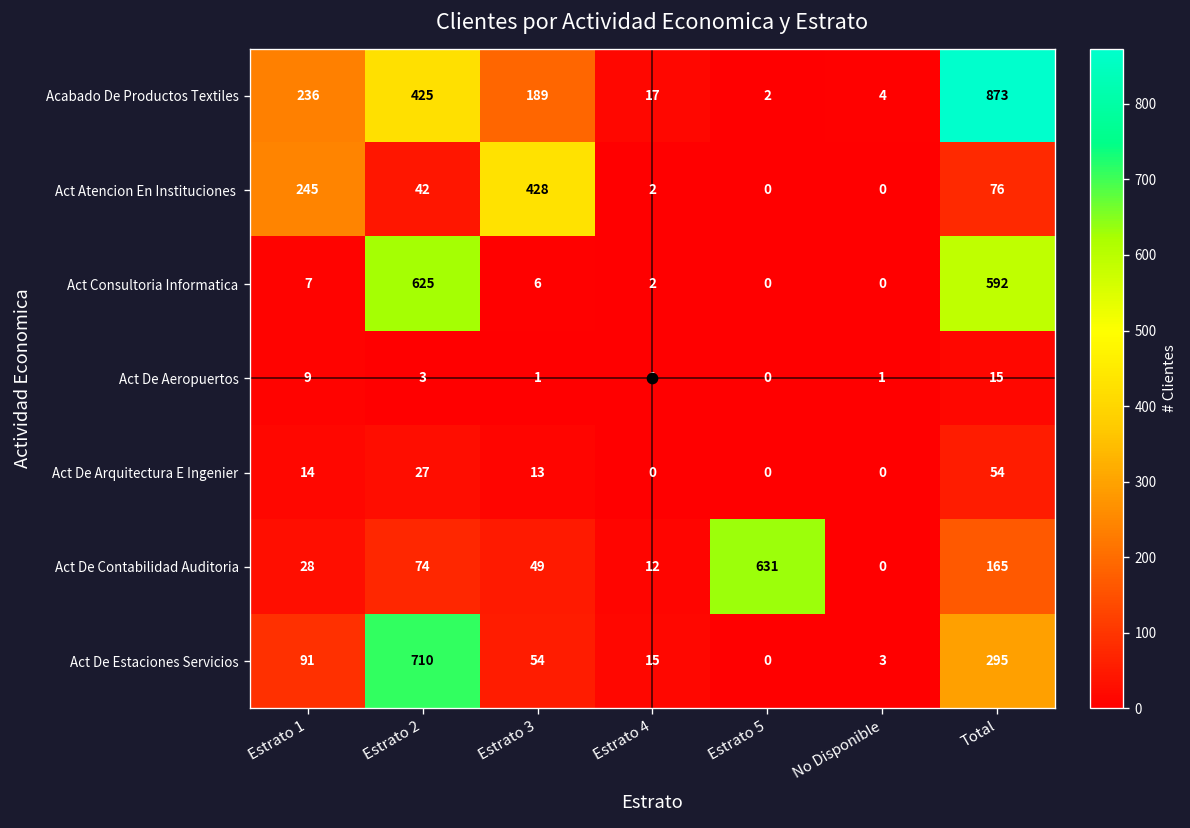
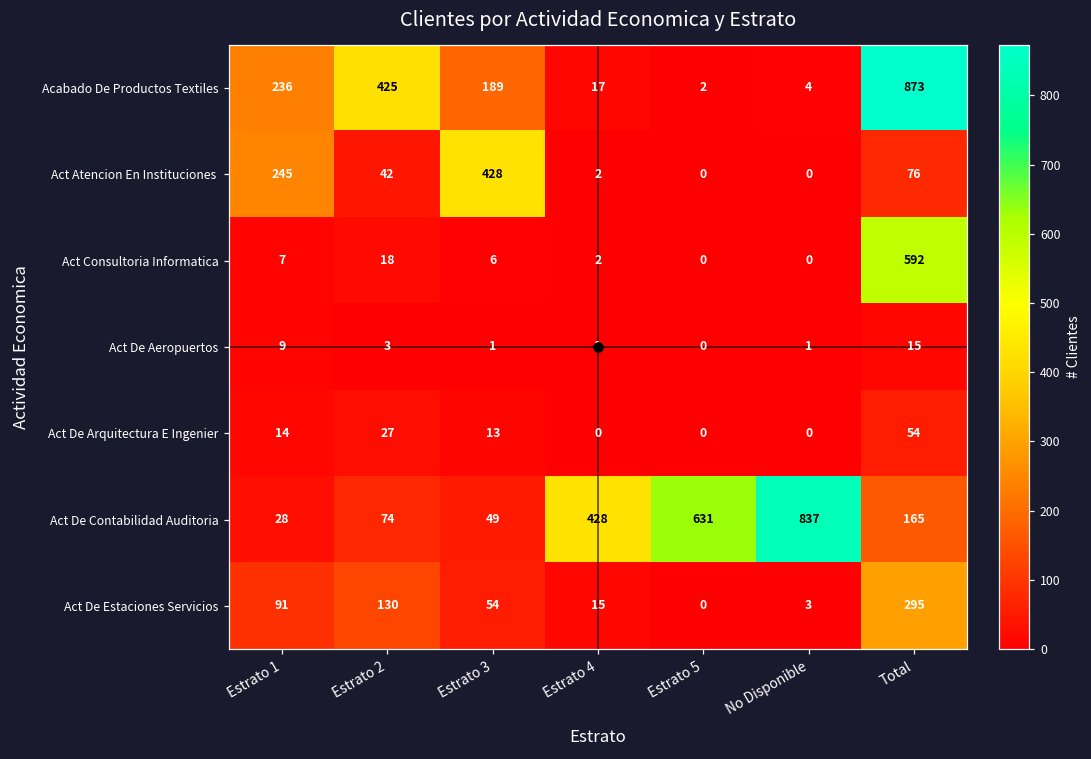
Act Consultoria Informatica, Estrato 2: 625 -> 18
Act De Contabilidad Auditoria, Estrato 4: 12 -> 428
Act De Contabilidad Auditoria, No Disponible: 0 -> 837
Act De Estaciones Servicios, Estrato 2: 710 -> 130
